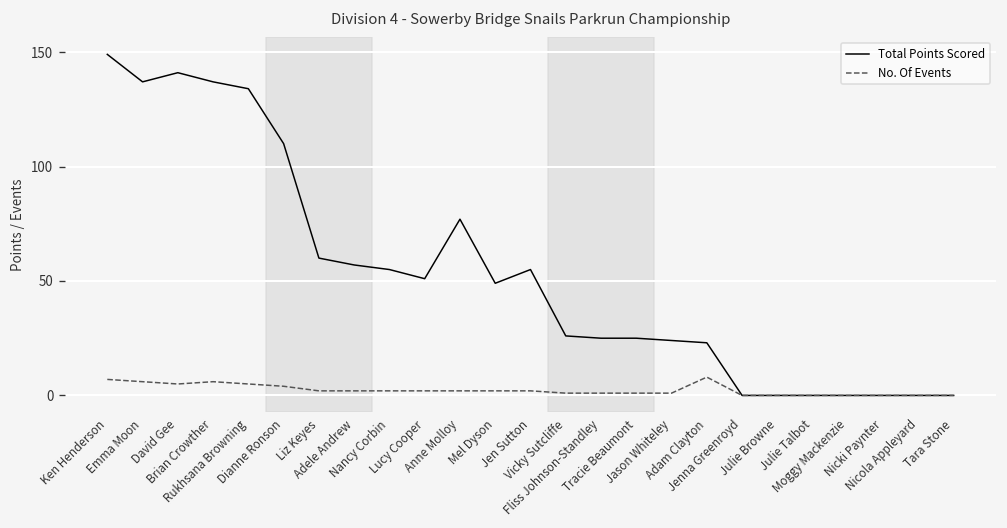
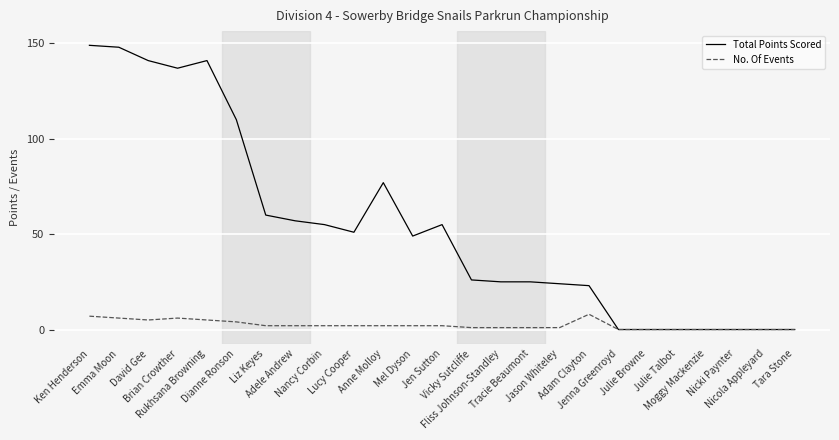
Total Points Scored, Emma Moon: 137 -> 148
Total Points Scored, Rukhsana Browning: 134 -> 141
